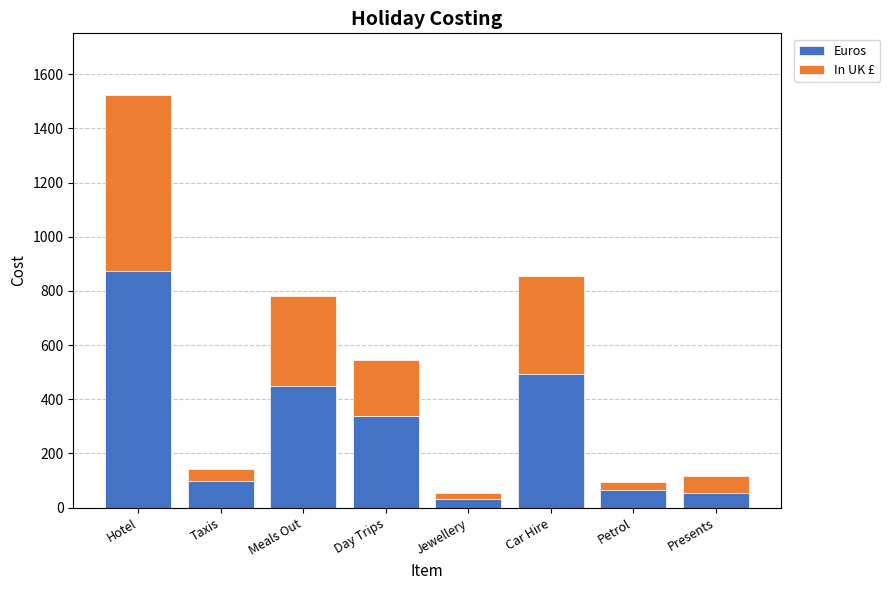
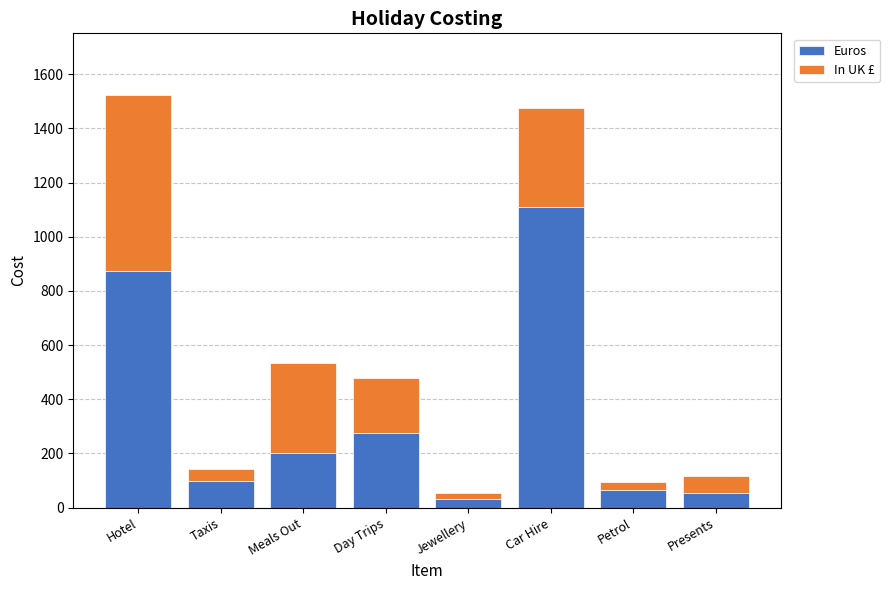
Euros, Meals Out: 450 -> 200
Euros, Day Trips: 340 -> 280
Euros, Car Hire: 490 -> 1110
